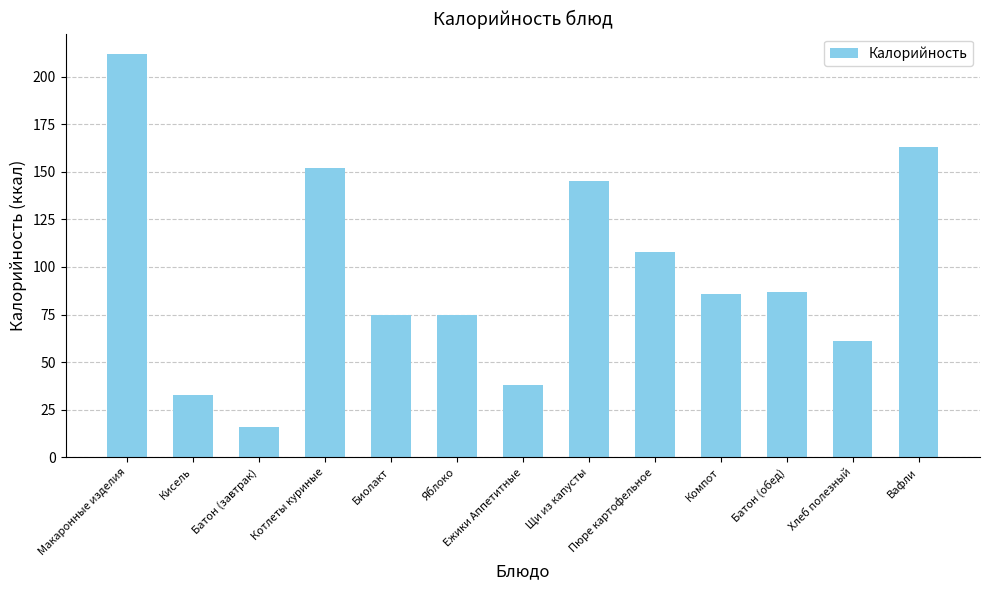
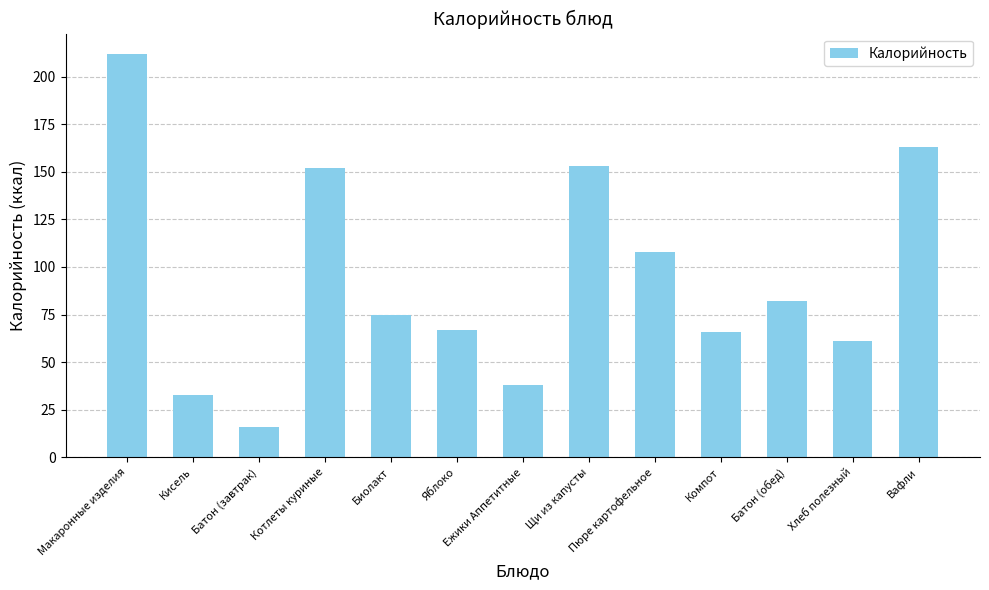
Яблоко: 75 -> 67
Щи из капусты: 145 -> 153
Компот: 86 -> 66
Батон (обед): 87 -> 82
